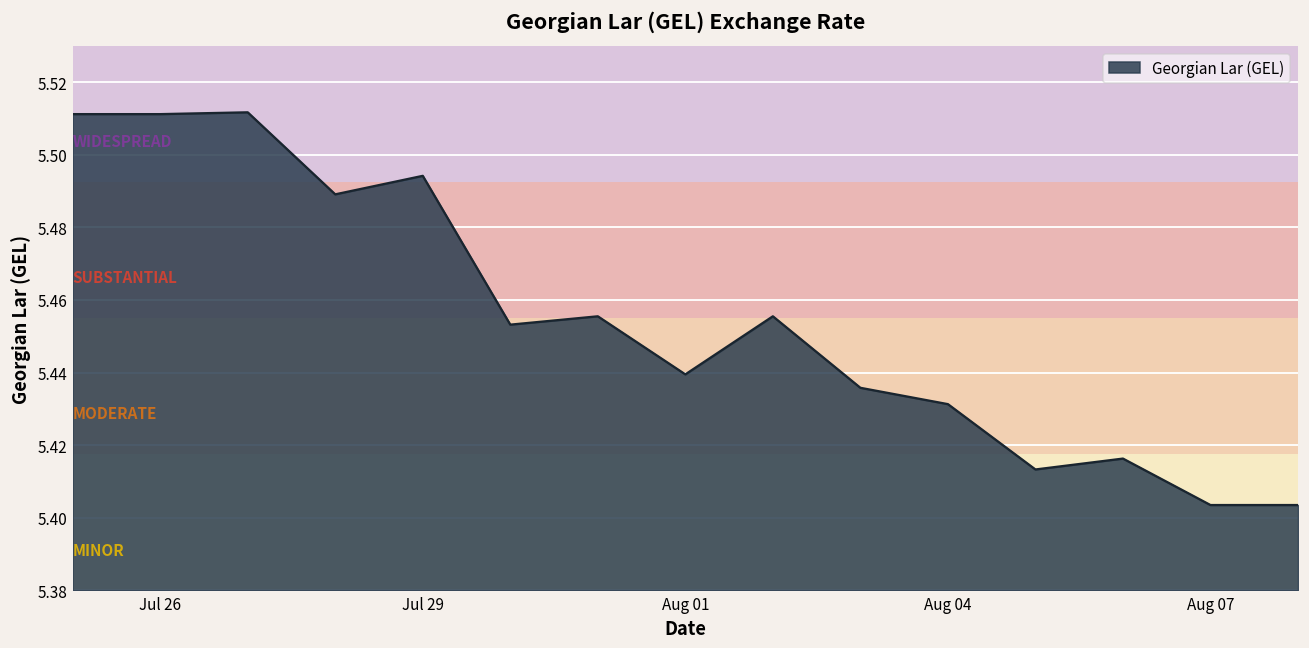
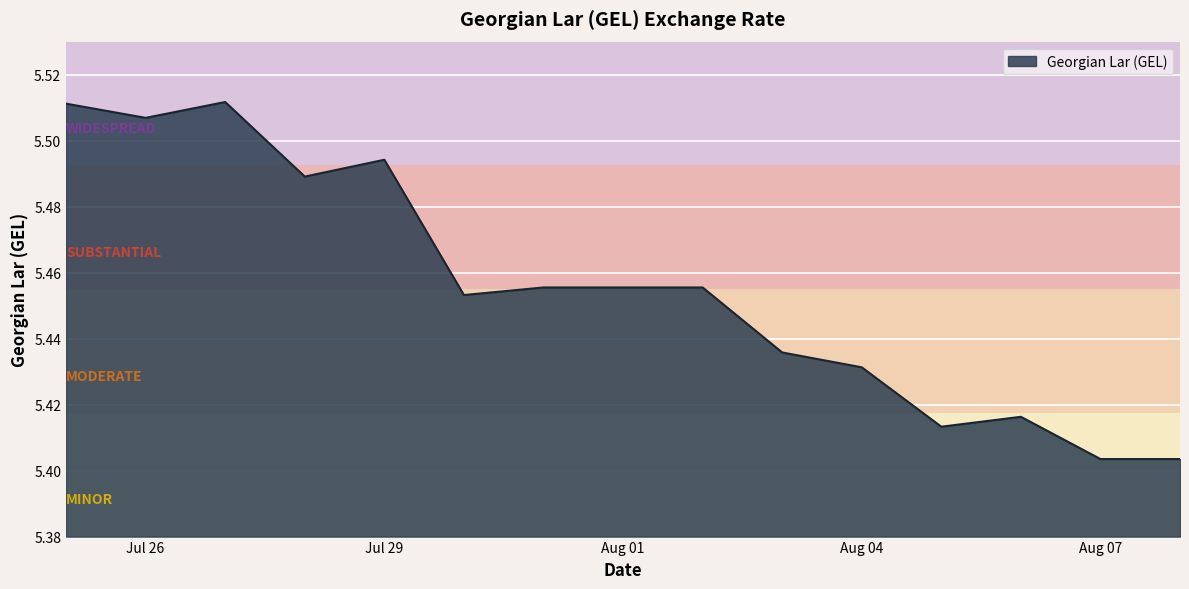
Jul 26: 5.511 -> 5.507
Aug 01: 5.440 -> 5.456
